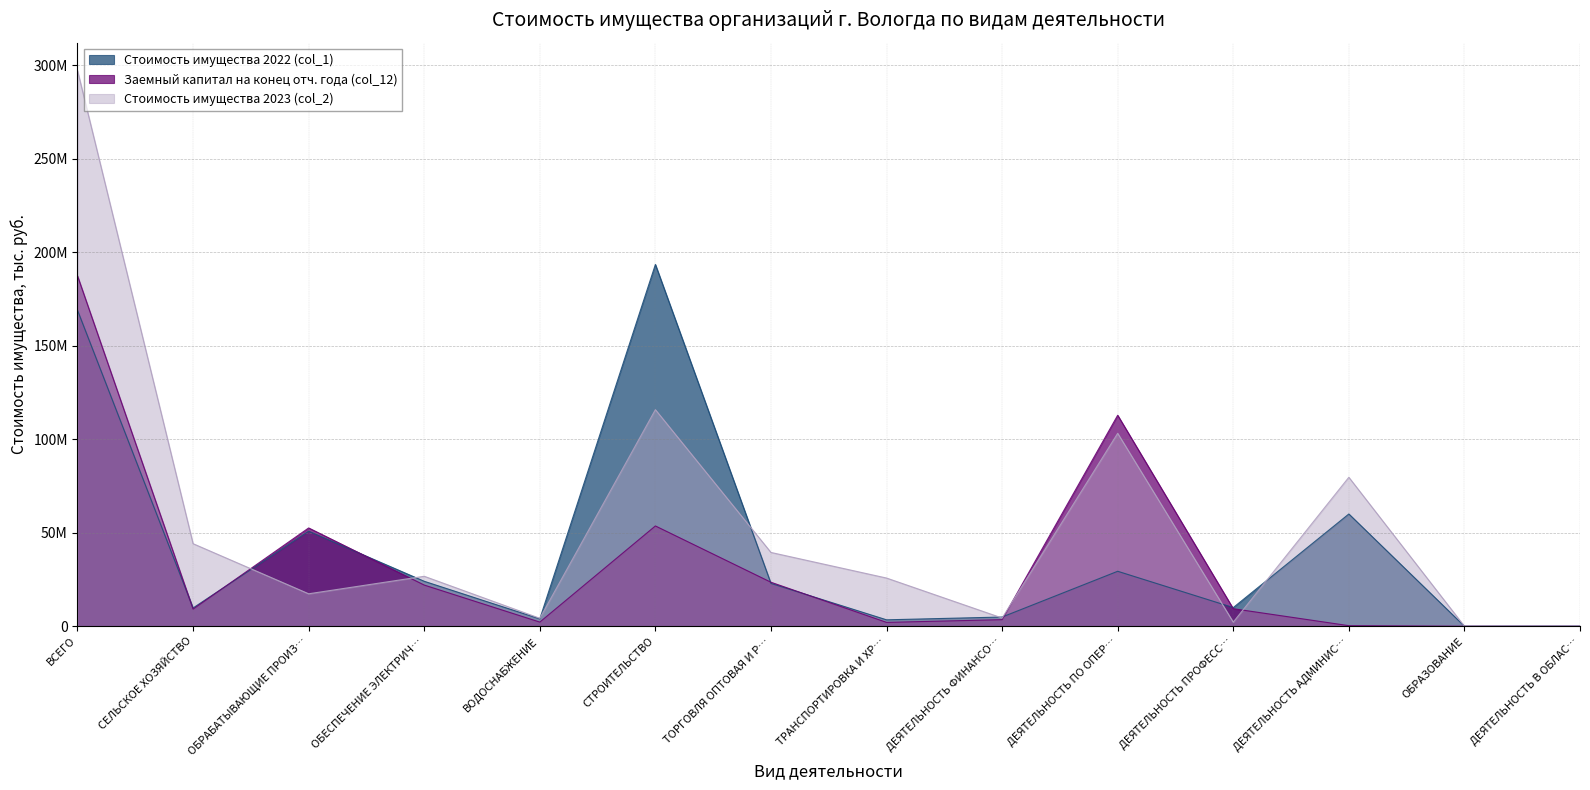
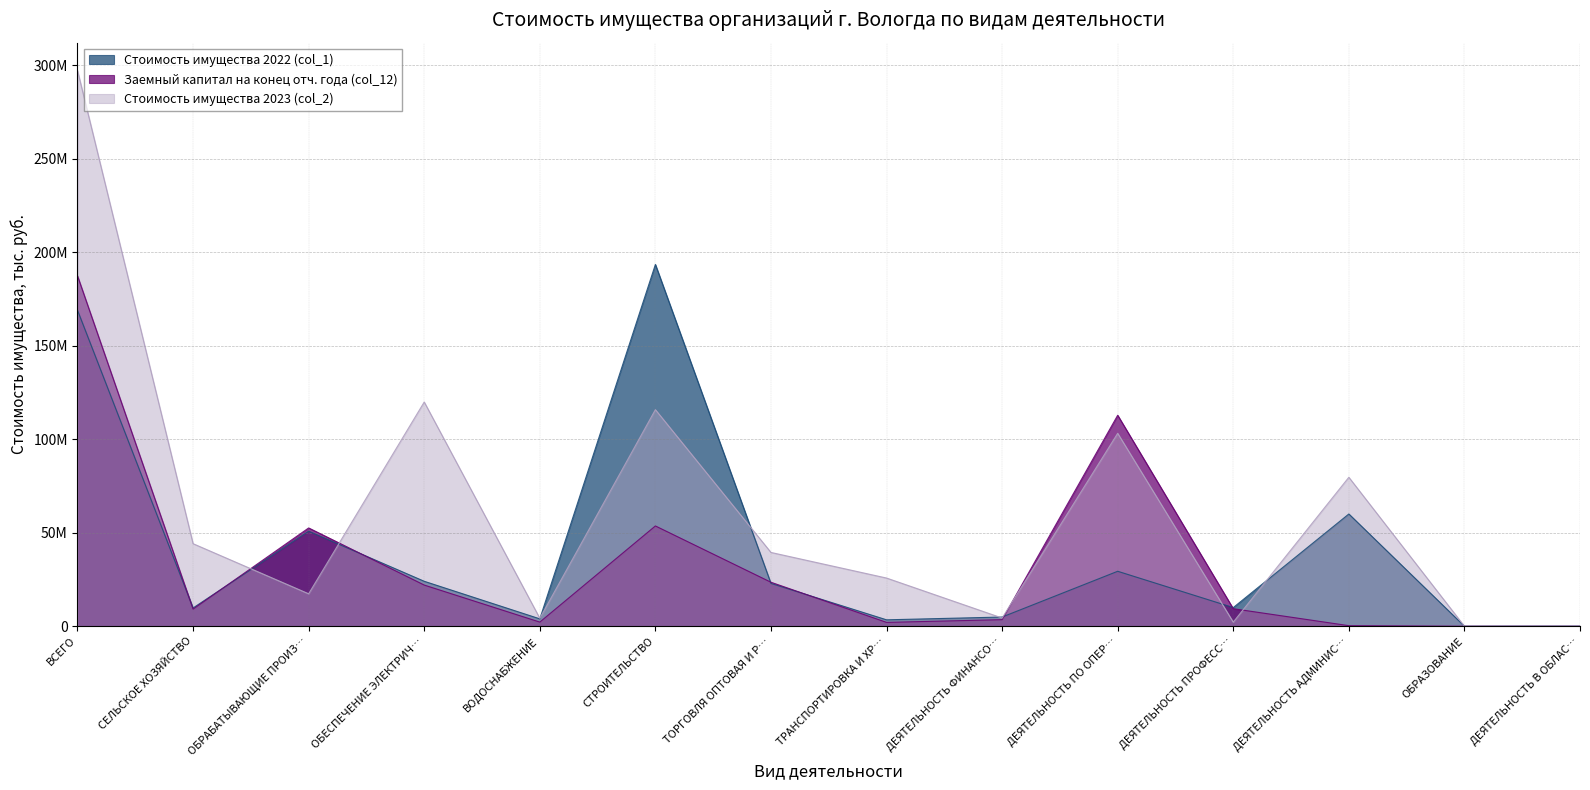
Стоимость имущества 2023 (col_2), ОБЕСПЕЧЕНИЕ ЭЛЕКТРИЧ…: 27000000 -> 120000000
